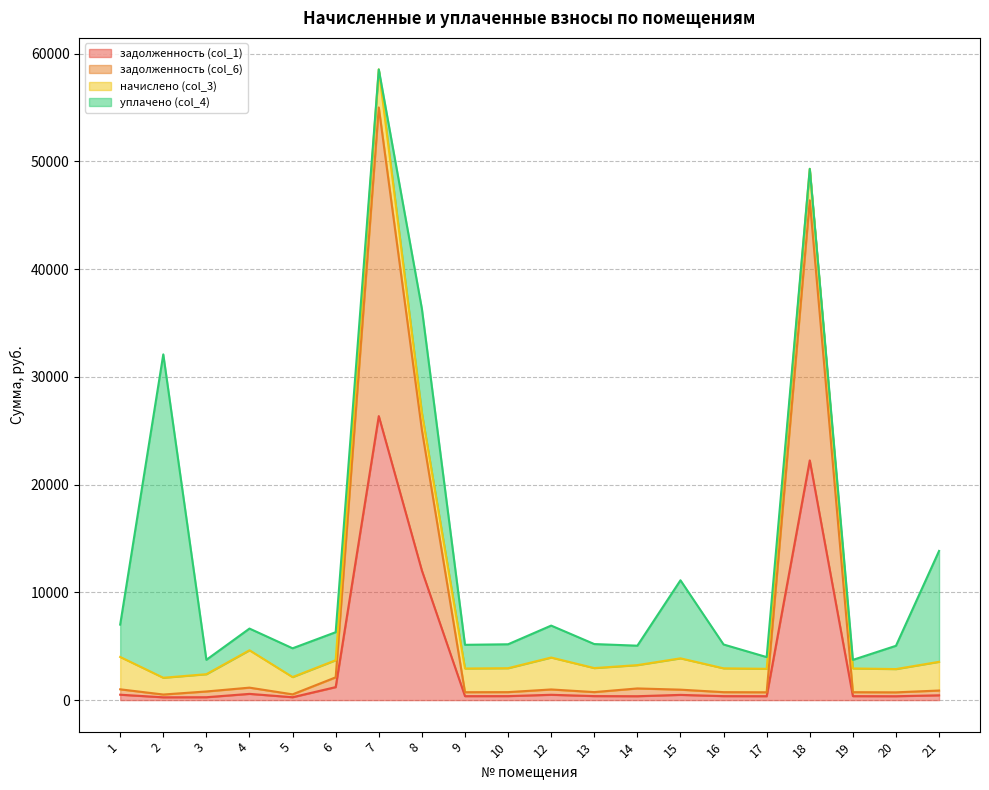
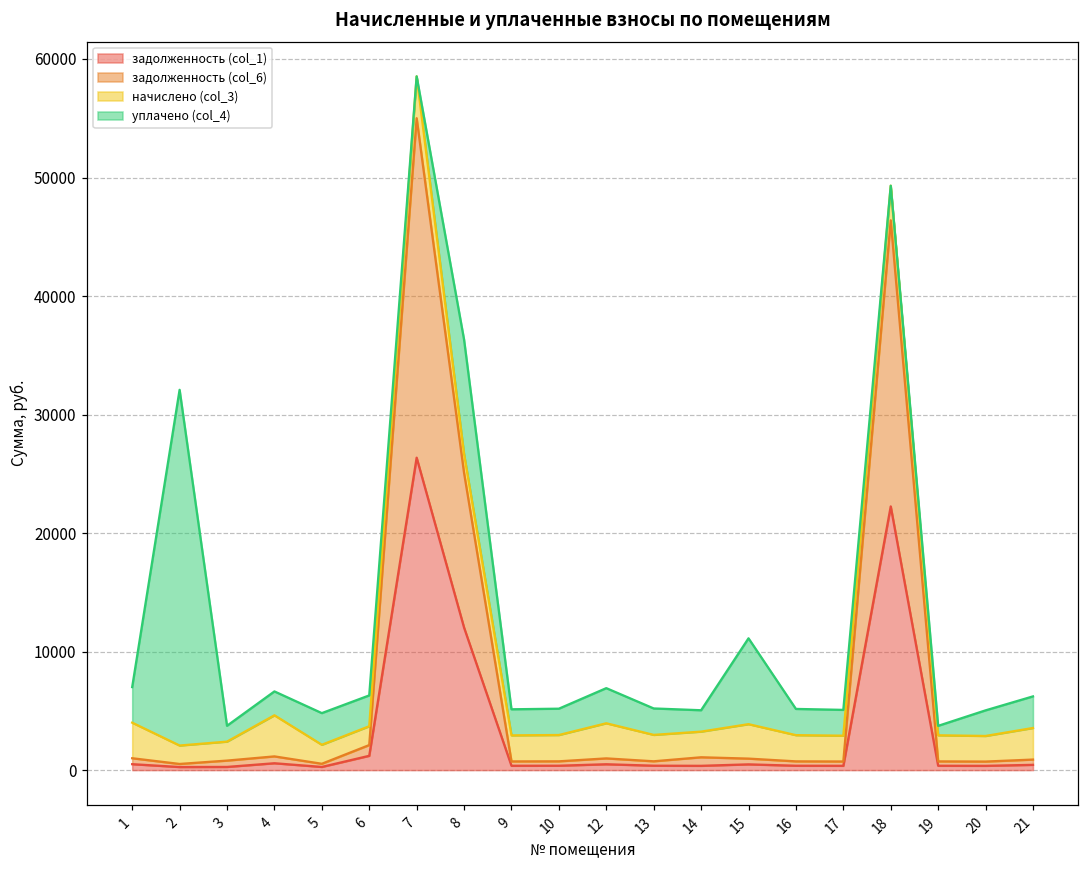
уплачено (col_4), 17: 1100 -> 2200
уплачено (col_4), 21: 10300 -> 2700
